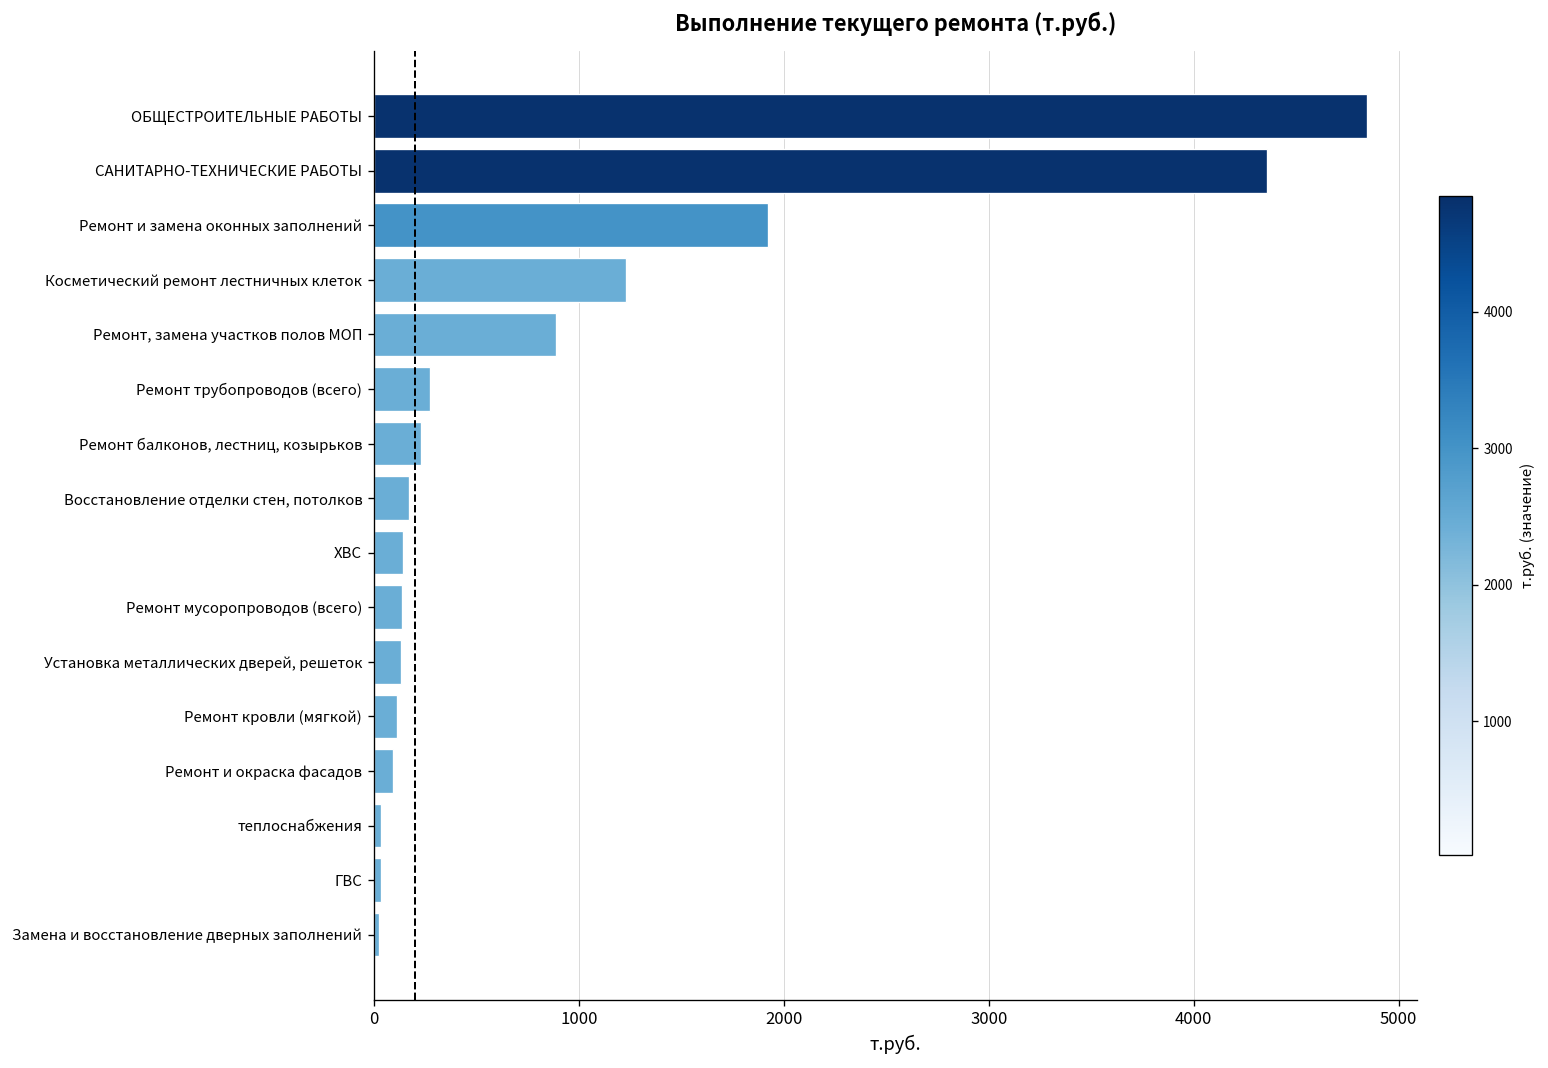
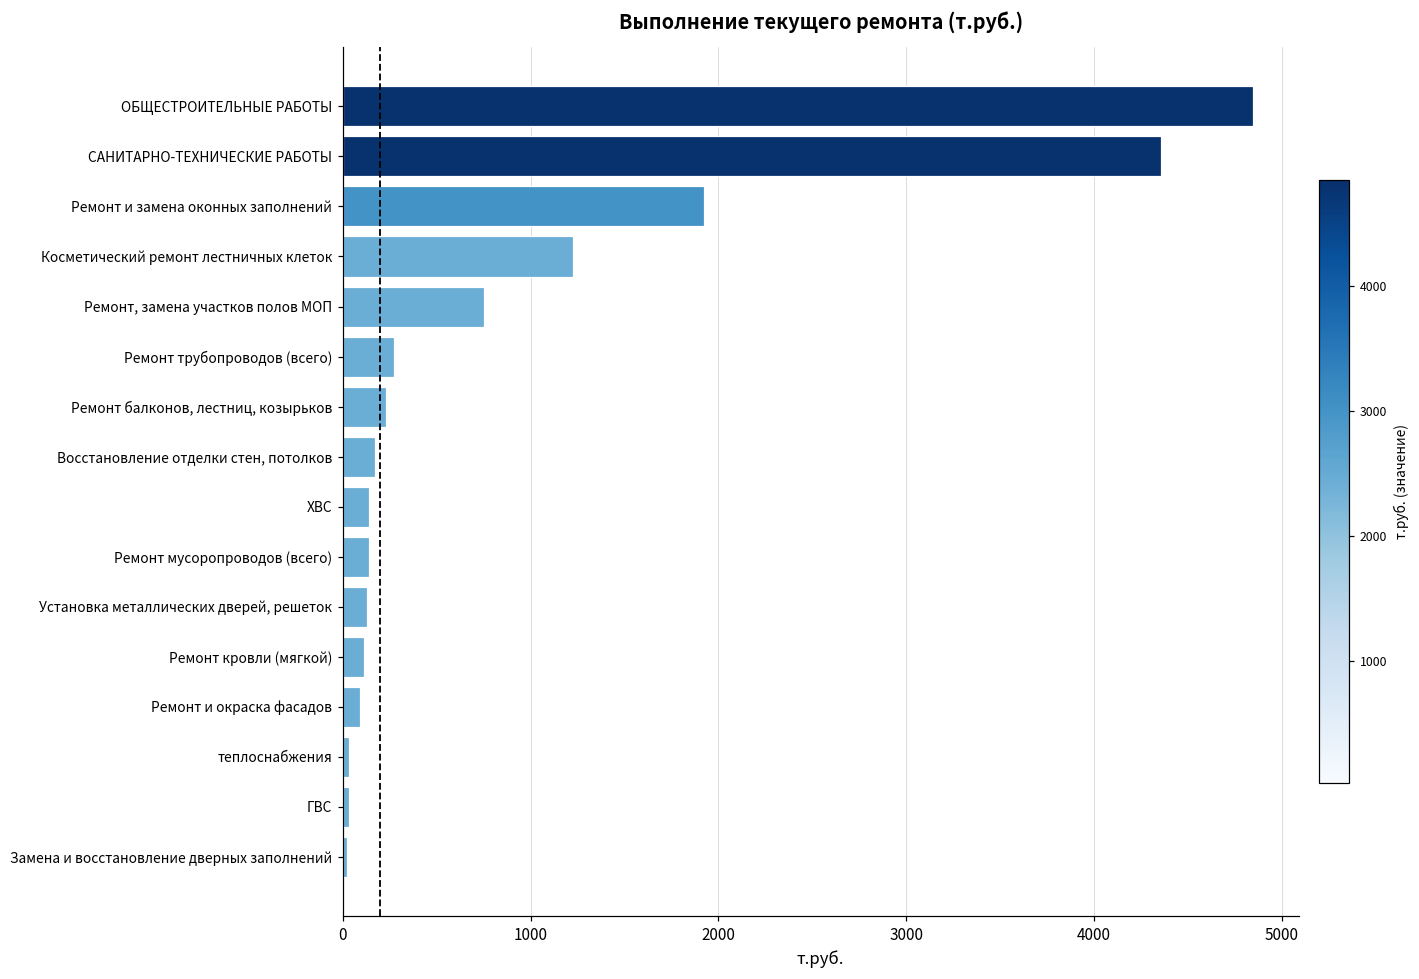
Ремонт, замена участков полов МОП: 890 -> 750
